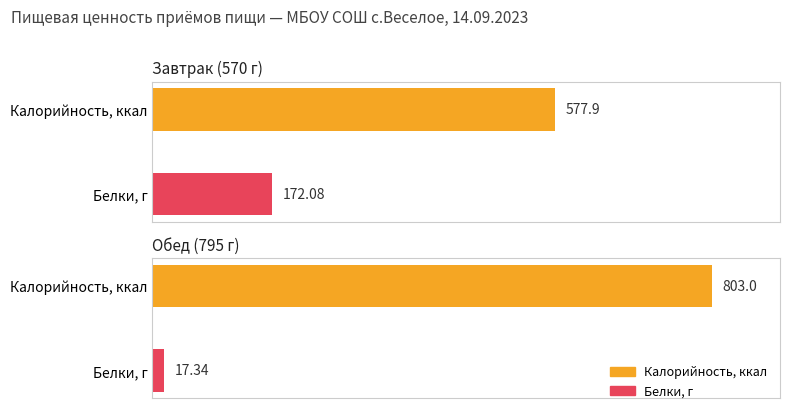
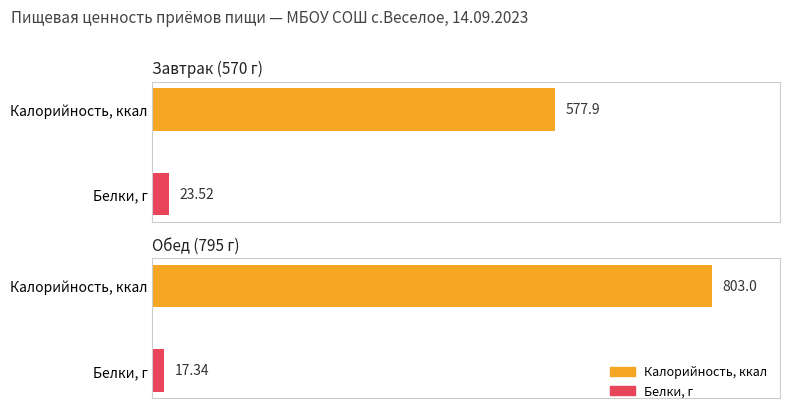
Завтрак (570 г), Белки, г: 172.08 -> 23.52
